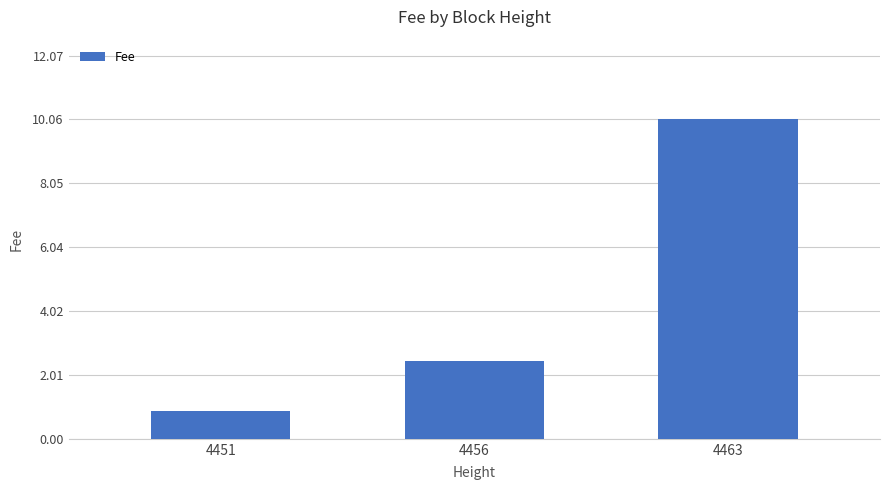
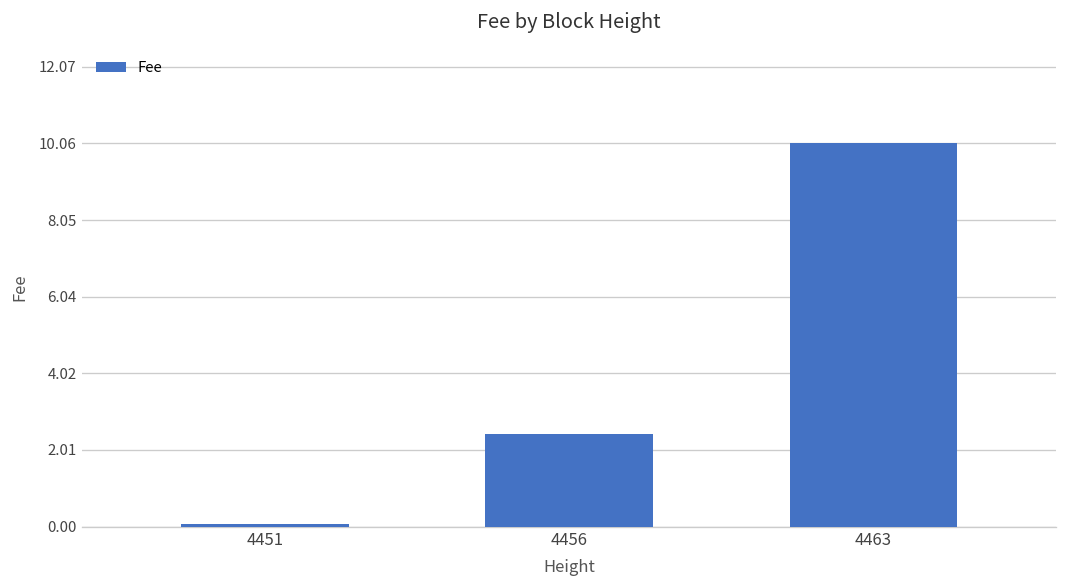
4451: 0.9 -> 0.1
